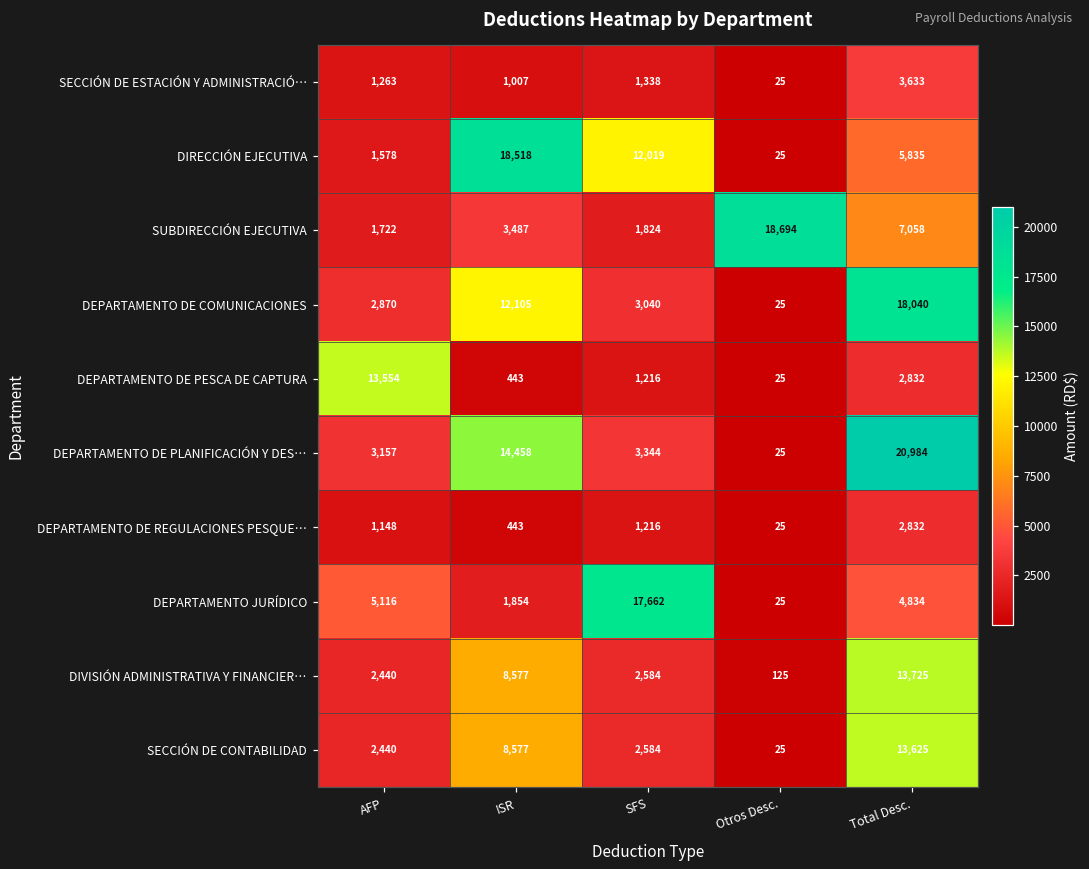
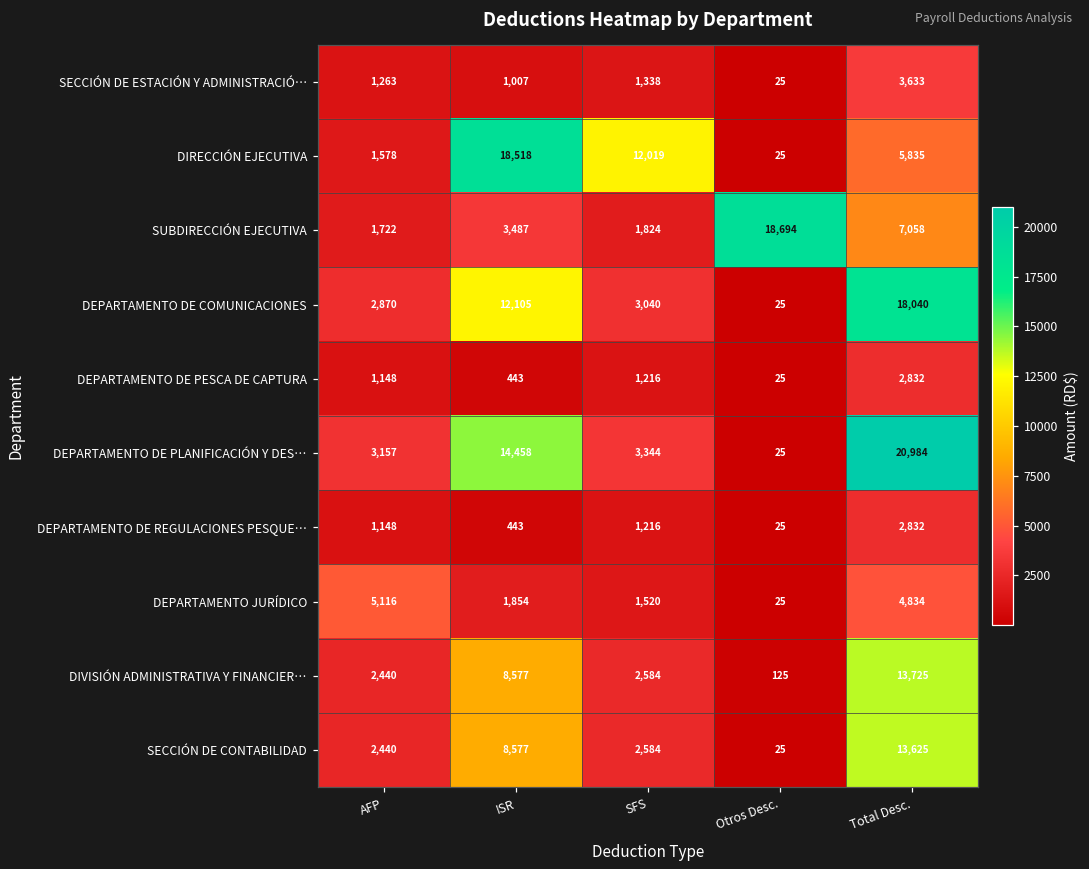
DEPARTAMENTO DE PESCA DE CAPTURA, AFP: 13,554 -> 1,148
DEPARTAMENTO JURÍDICO, SFS: 17,662 -> 1,520
